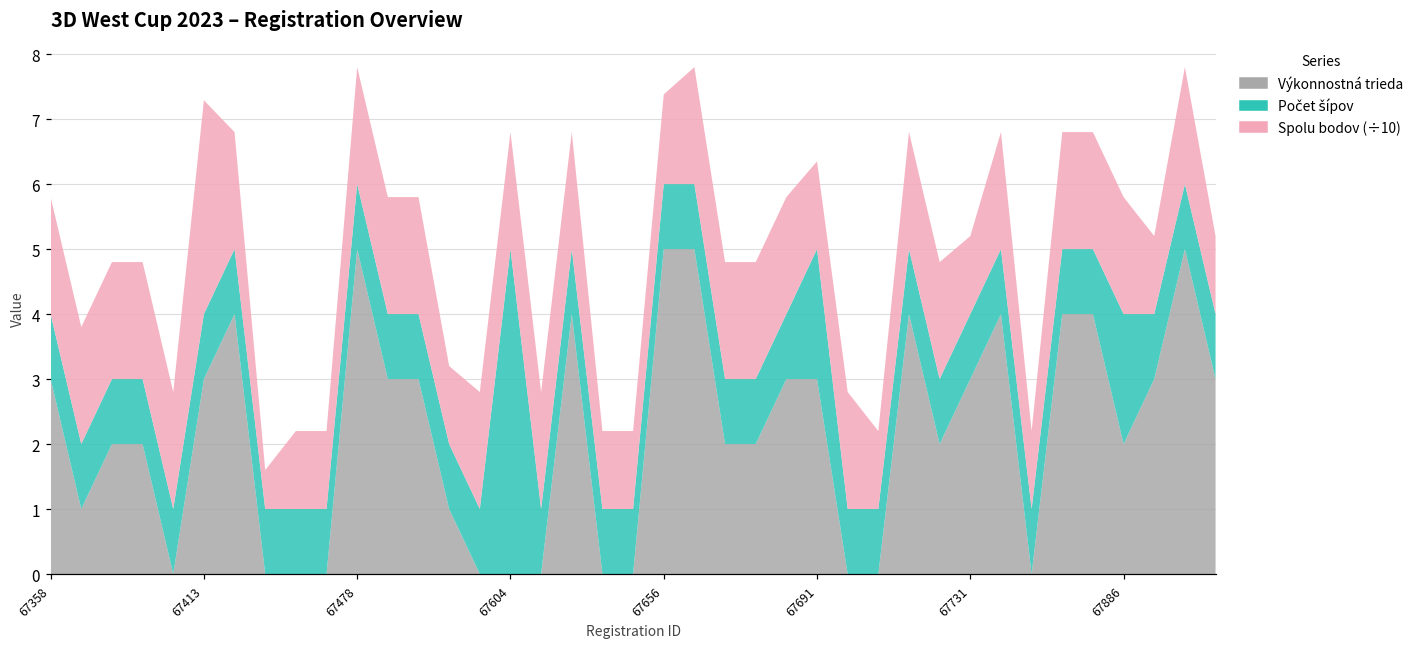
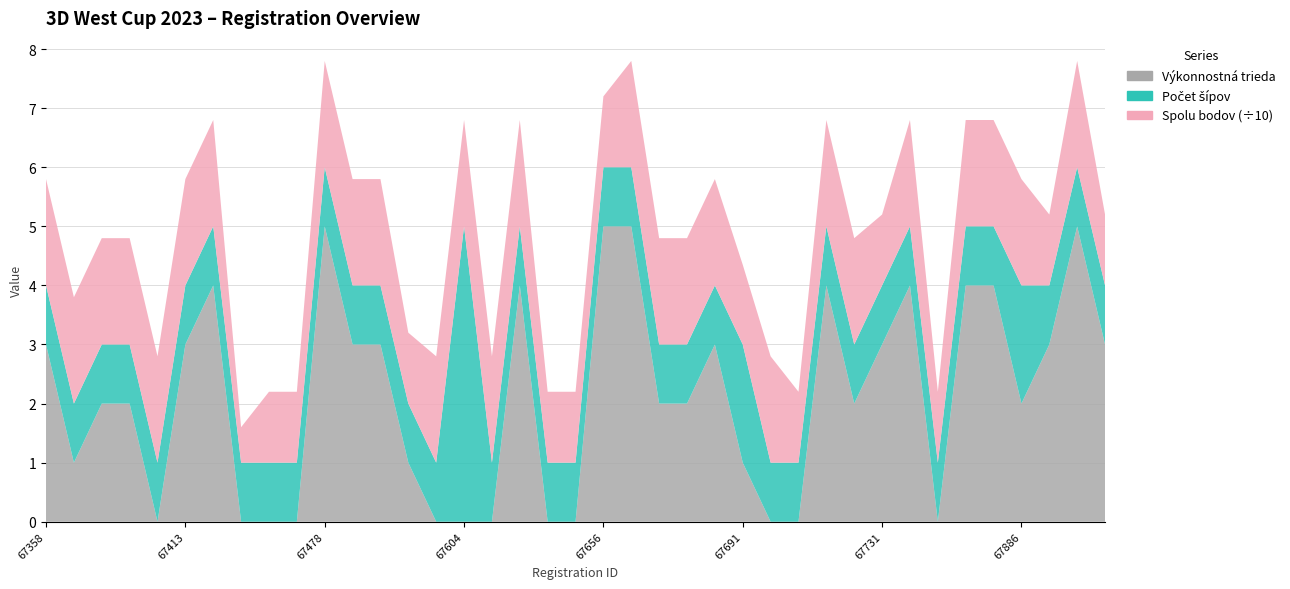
Spolu bodov (÷10), 67413: 3.3 -> 1.8
Spolu bodov (÷10), 67656: 1.4 -> 1.2
Výkonnostná trieda, 67691: 3 -> 1
